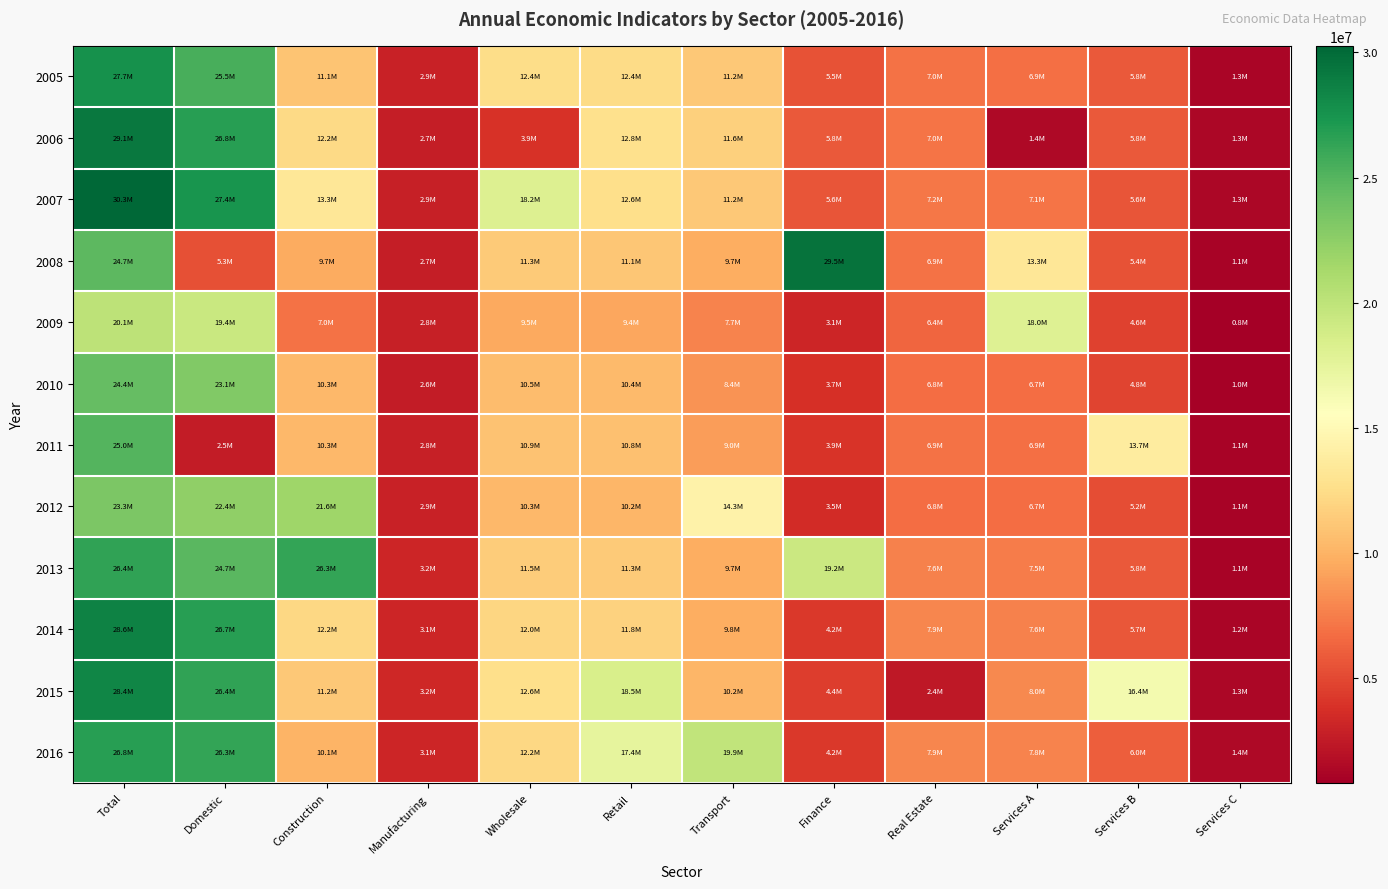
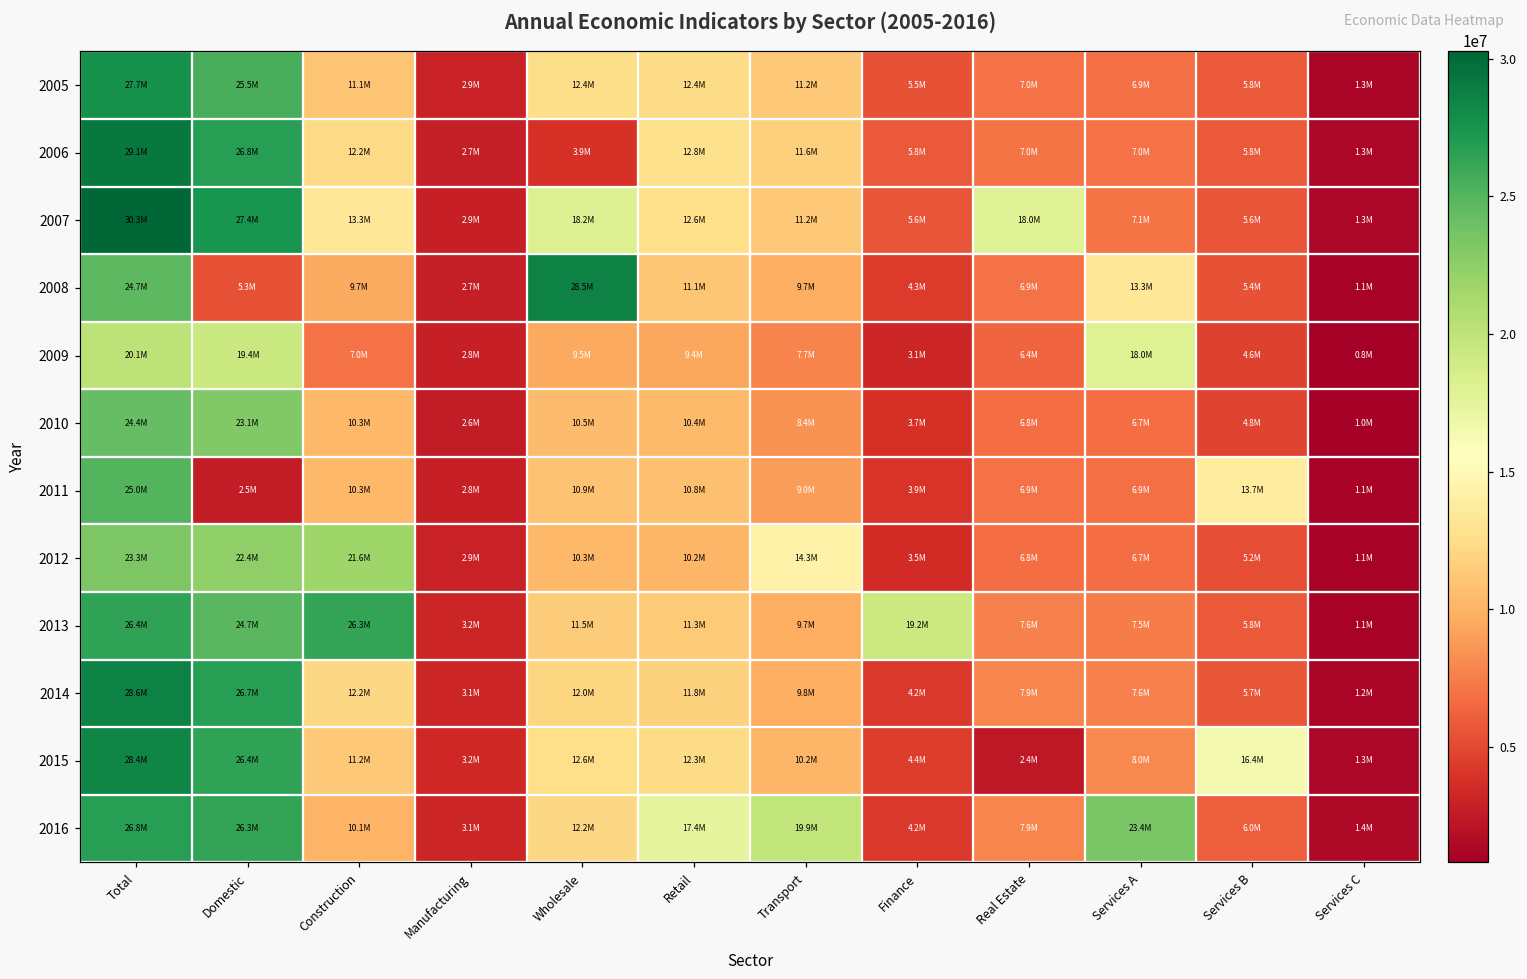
2006, Services A: 1.4M -> 7.0M
2007, Real Estate: 7.2M -> 18.0M
2008, Wholesale: 11.3M -> 28.5M
2008, Finance: 29.5M -> 4.3M
2015, Retail: 18.5M -> 12.3M
2016, Services A: 7.8M -> 23.4M
